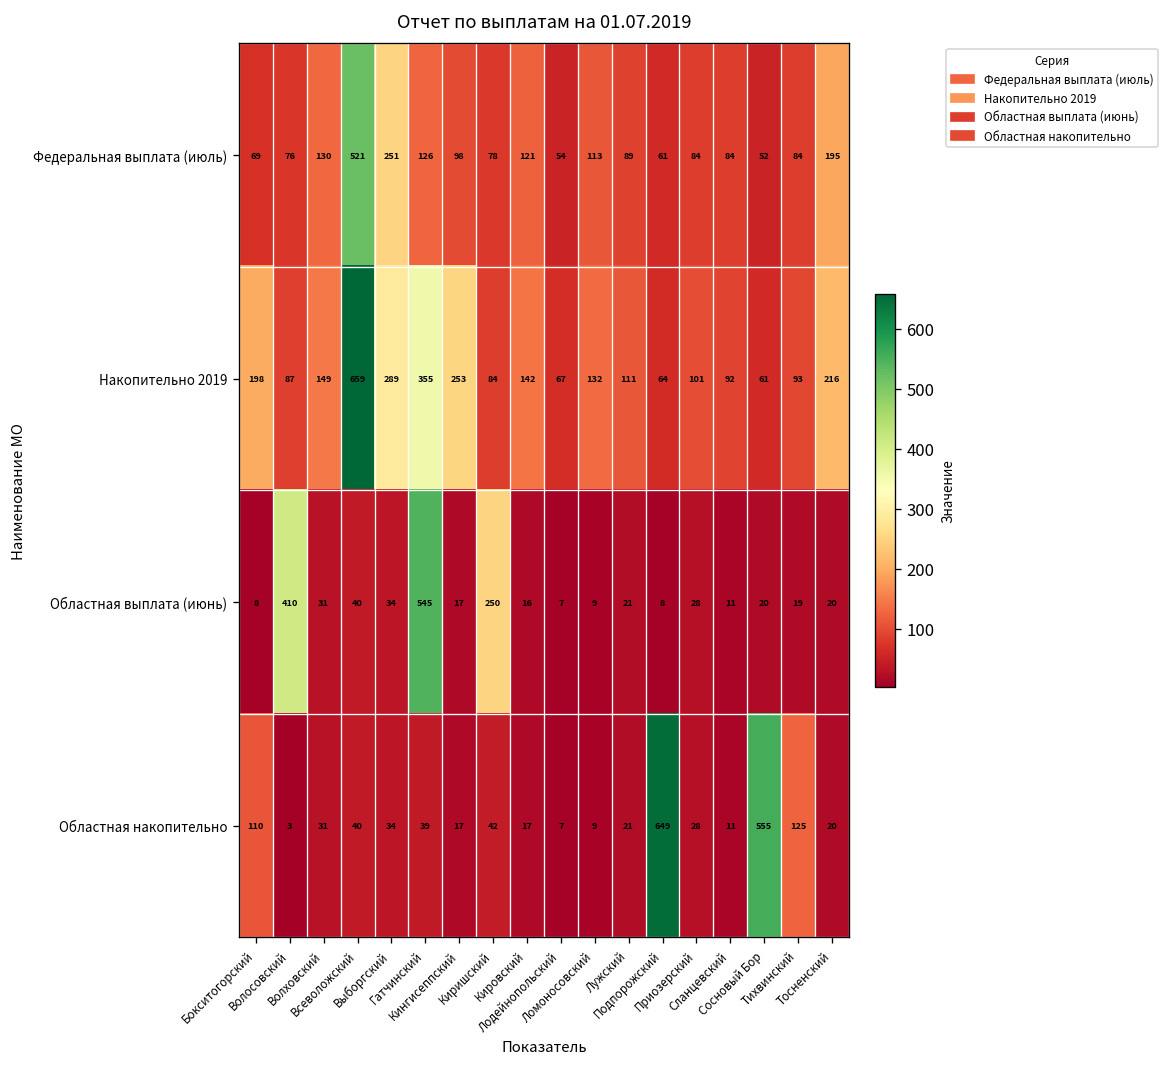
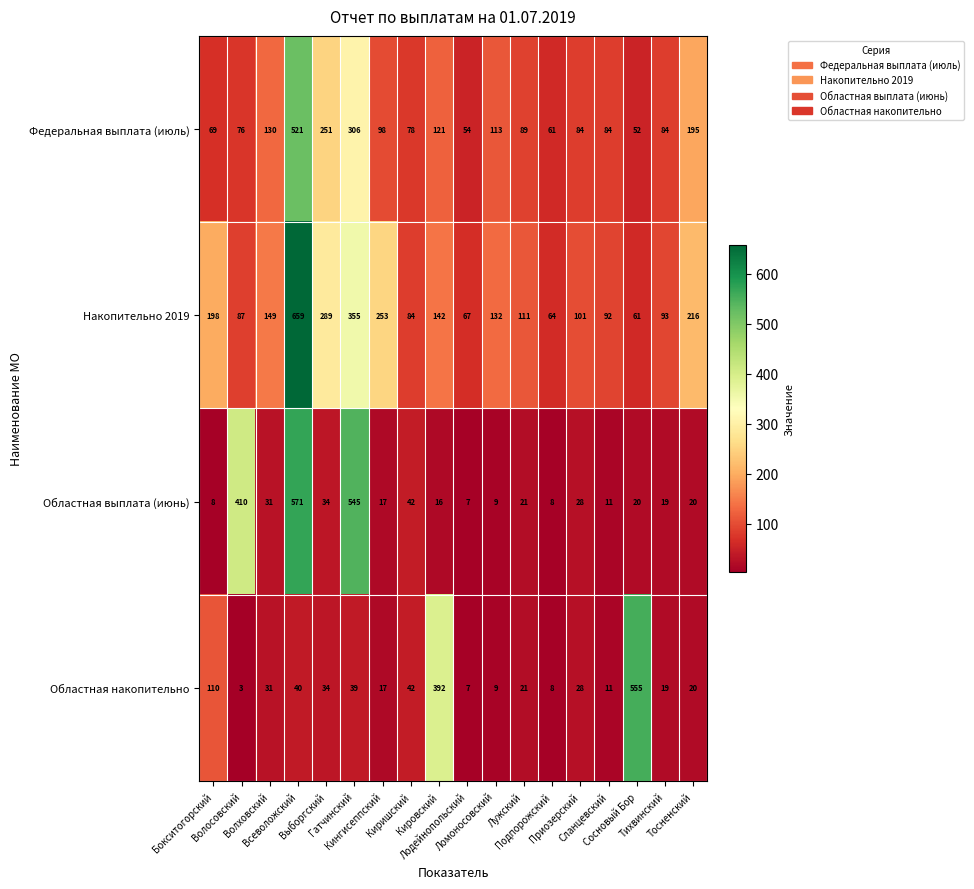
Федеральная выплата (июль), Гатчинский: 126 -> 306
Областная выплата (июнь), Всеволожский: 40 -> 571
Областная выплата (июнь), Киришский: 250 -> 42
Областная накопительно, Кировский: 17 -> 392
Областная накопительно, Подпорожский: 649 -> 8
Областная накопительно, Тихвинский: 125 -> 19
